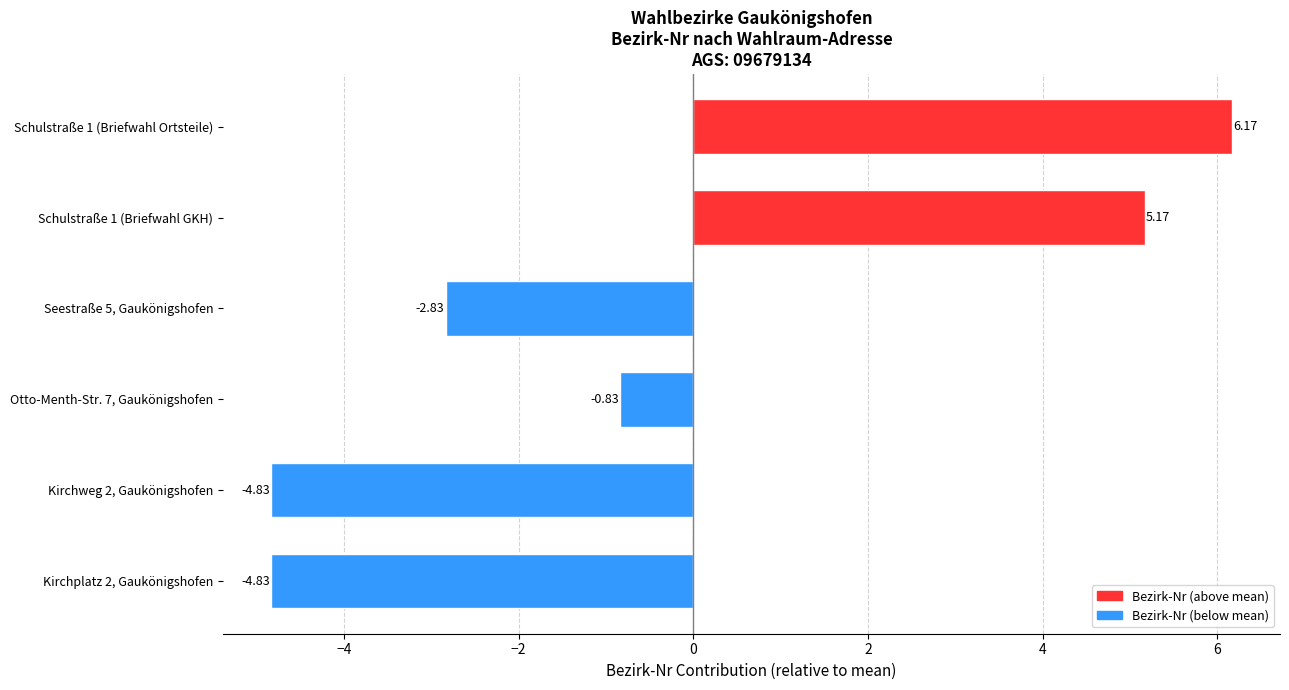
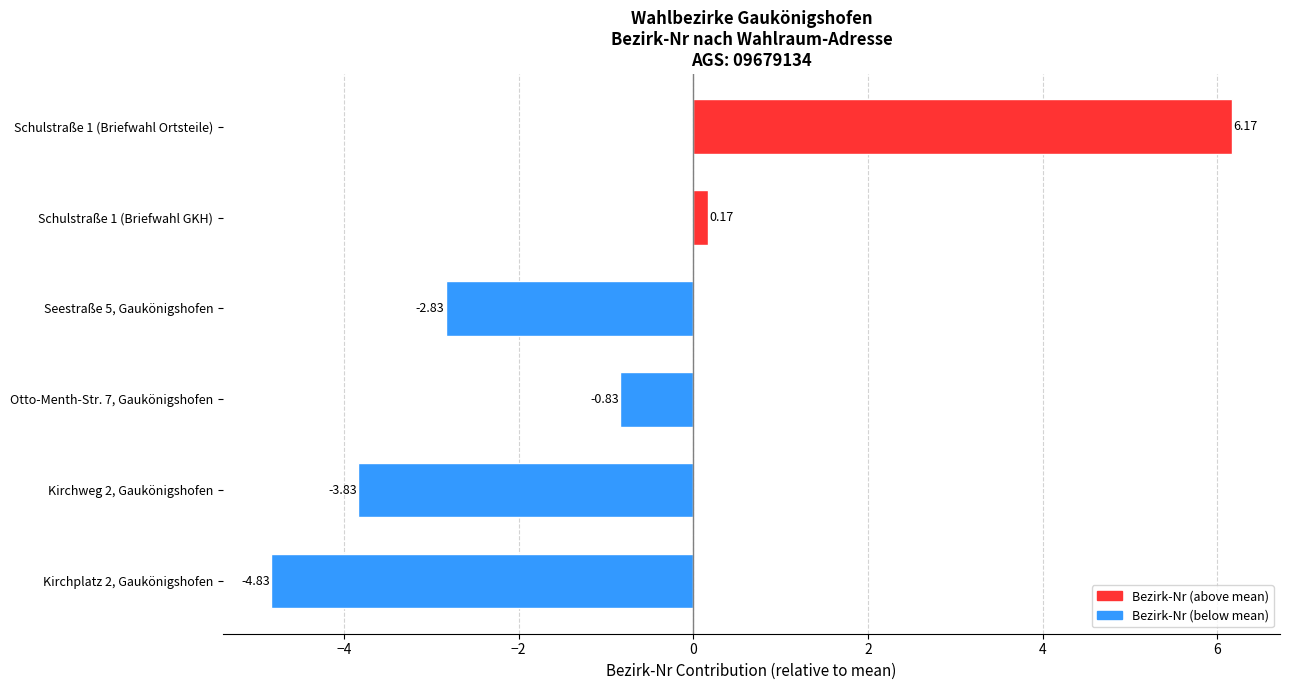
Schulstraße 1 (Briefwahl GKH): 5.17 -> 0.17
Kirchweg 2, Gaukönigshofen: -4.83 -> -3.83
